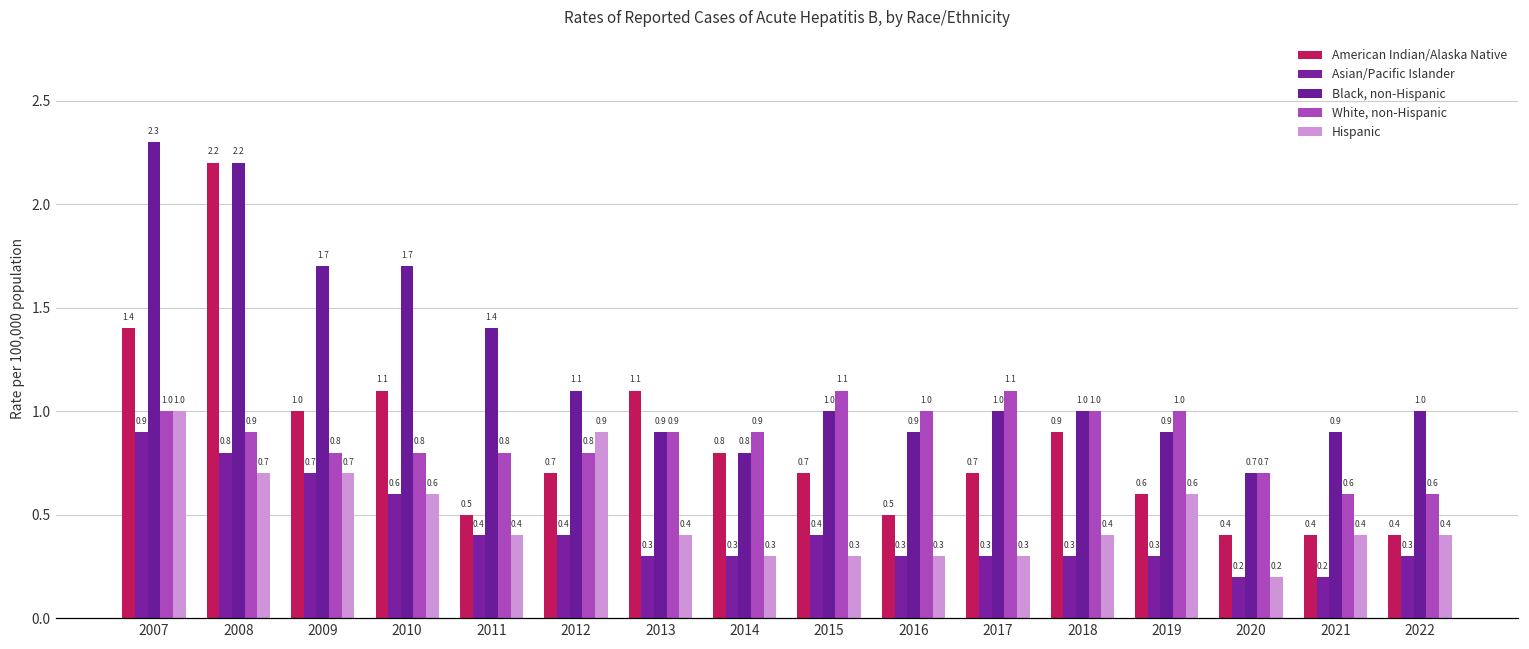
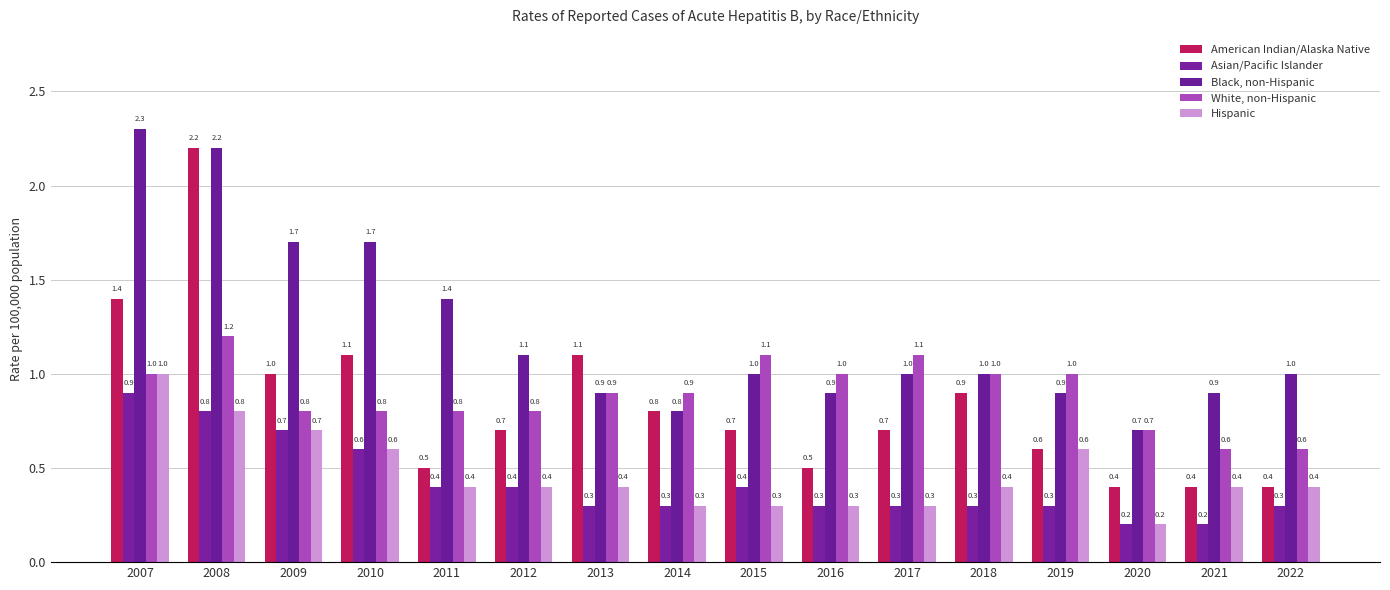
White, non-Hispanic, 2008: 0.9 -> 1.2
Hispanic, 2008: 0.7 -> 0.8
Hispanic, 2012: 0.9 -> 0.4
